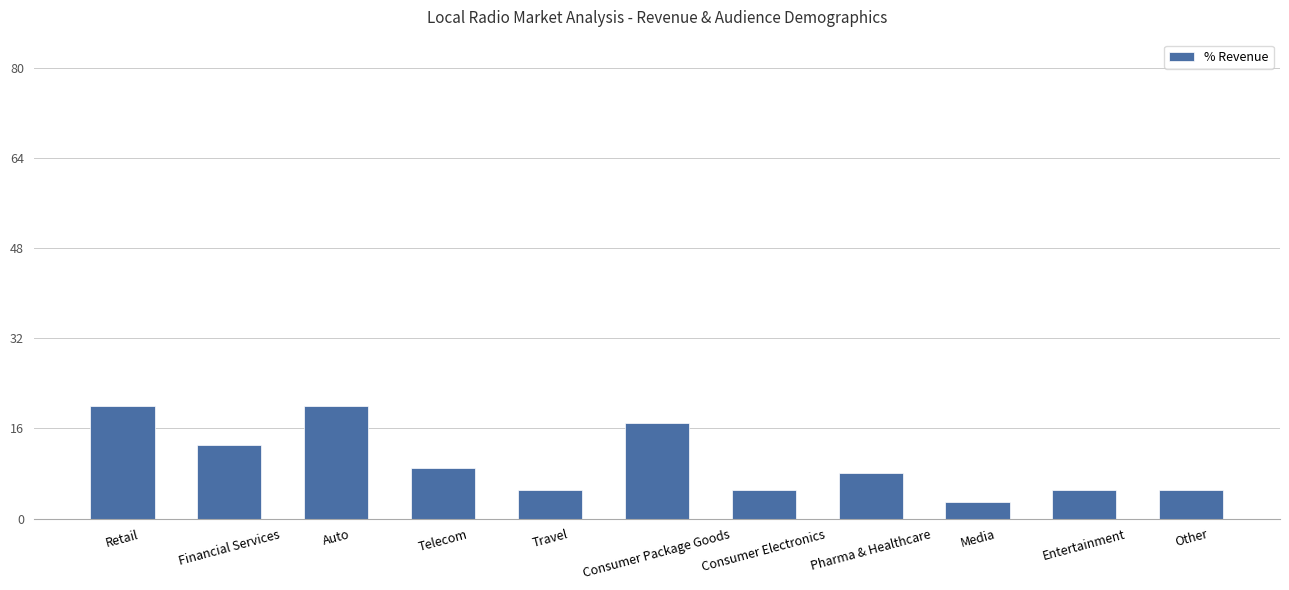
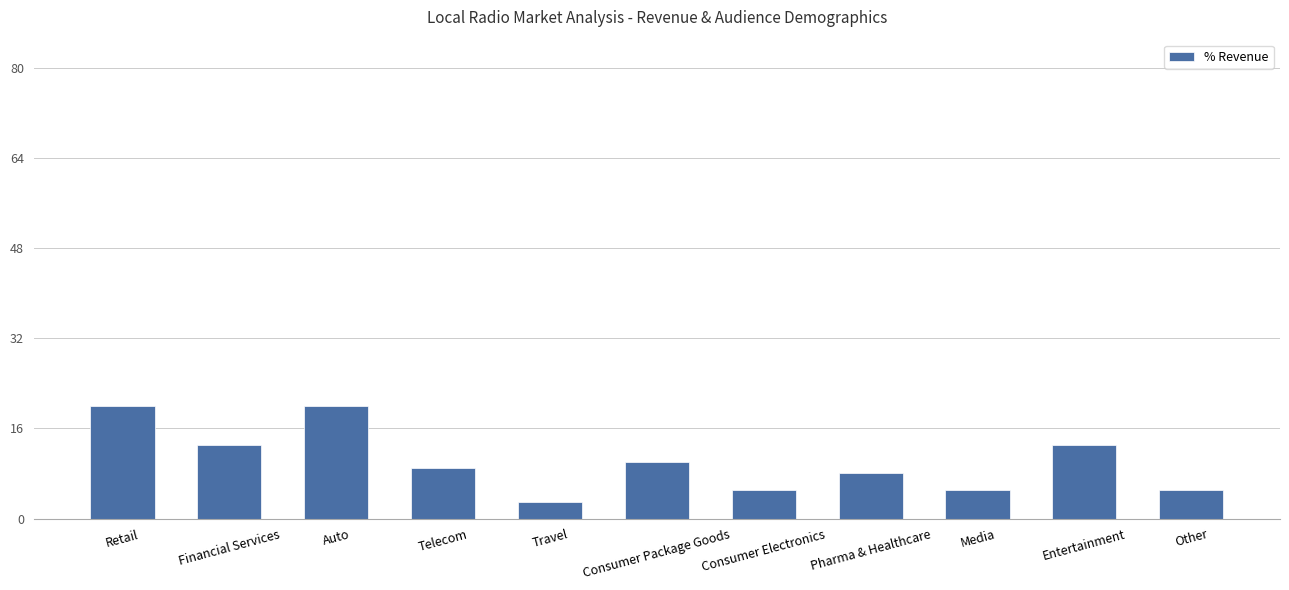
Travel: 5 -> 3
Consumer Package Goods: 17 -> 10
Media: 3 -> 5
Entertainment: 5 -> 13
